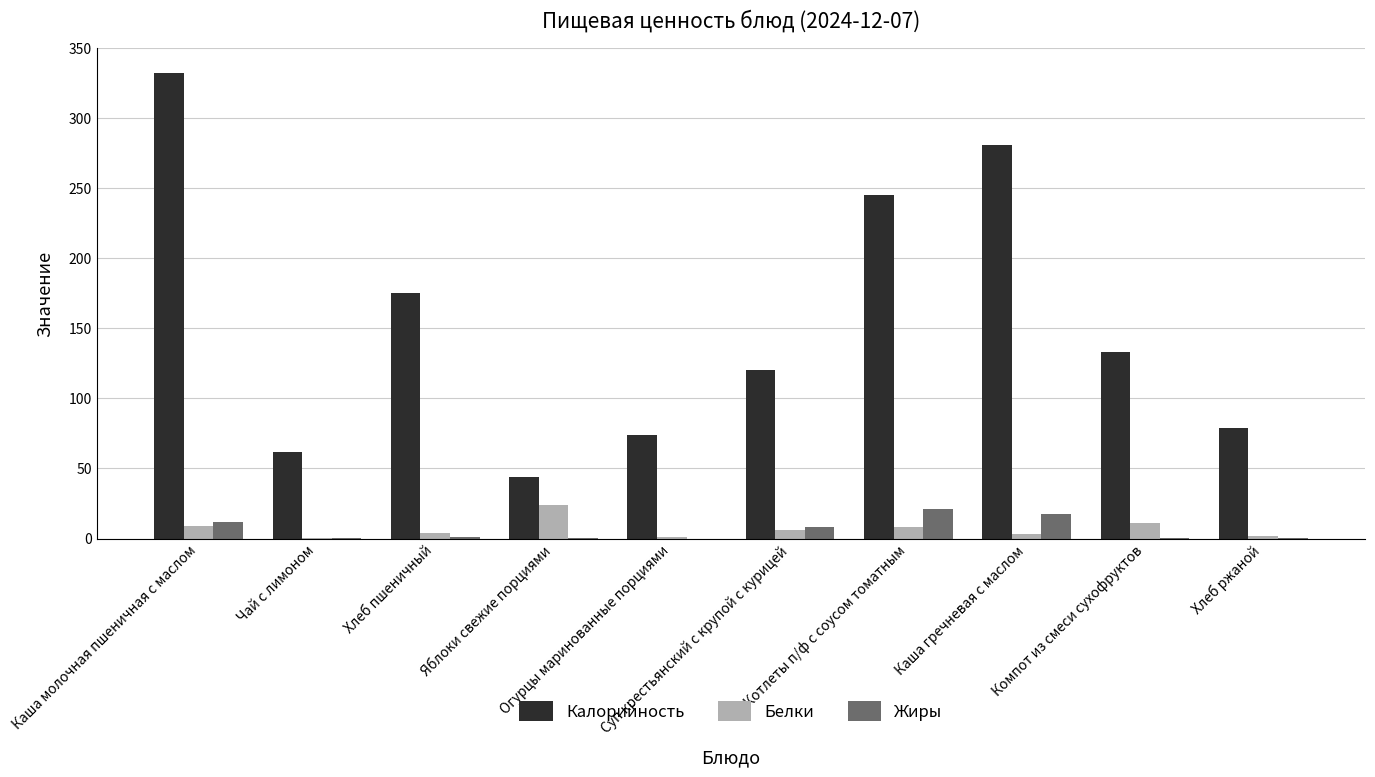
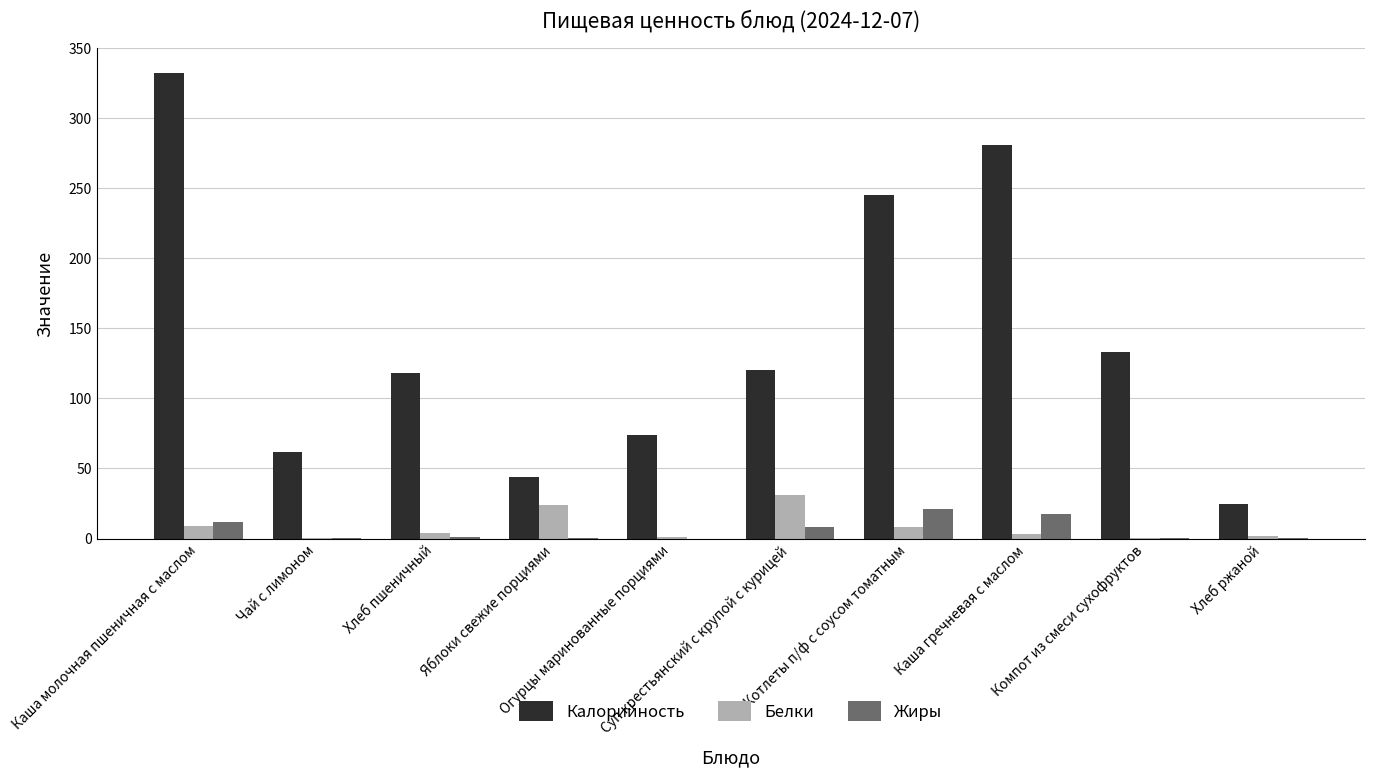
Калорийность, Хлеб пшеничный: 175 -> 118
Белки, Суп крестьянский с крупой с курицей: 6 -> 31
Белки, Компот из смеси сухофруктов: 11 -> 1
Калорийность, Хлеб ржаной: 79 -> 25
